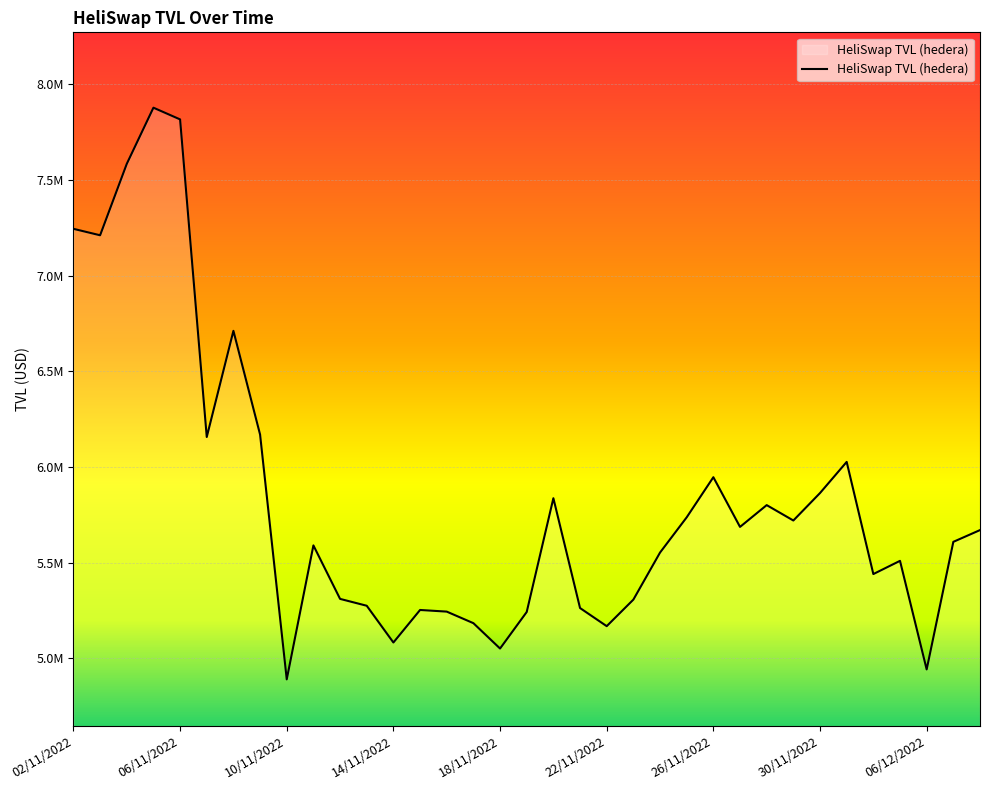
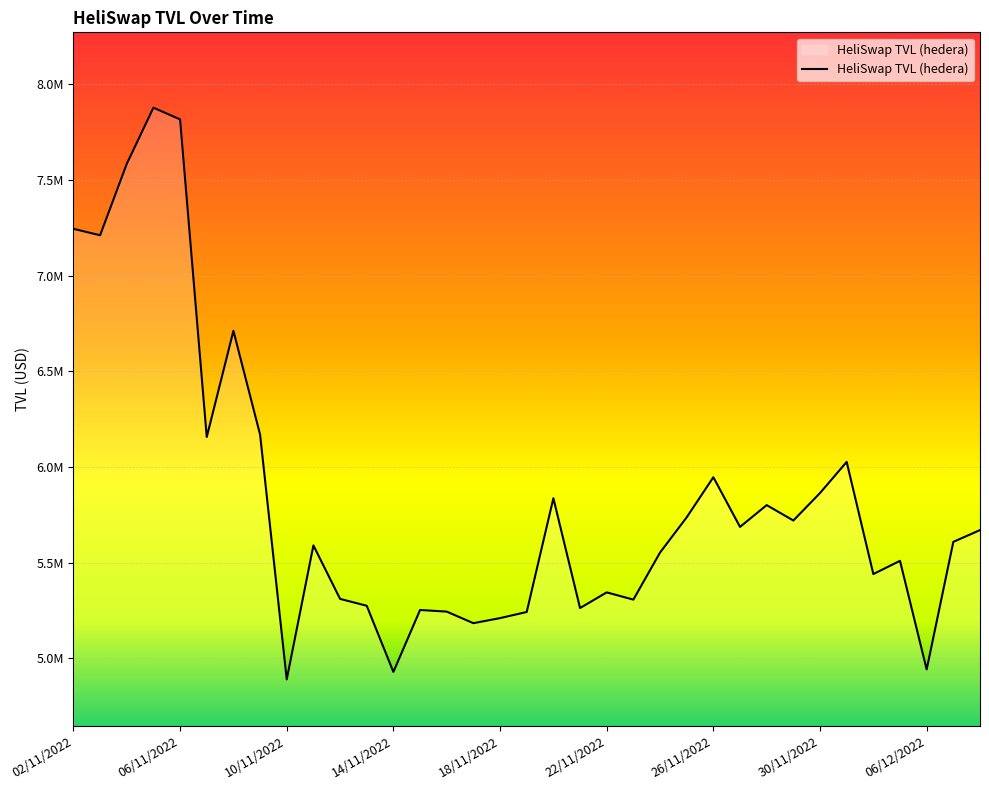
14/11/2022: 5080000 -> 4930000
18/11/2022: 5050000 -> 5210000
22/11/2022: 5170000 -> 5340000
